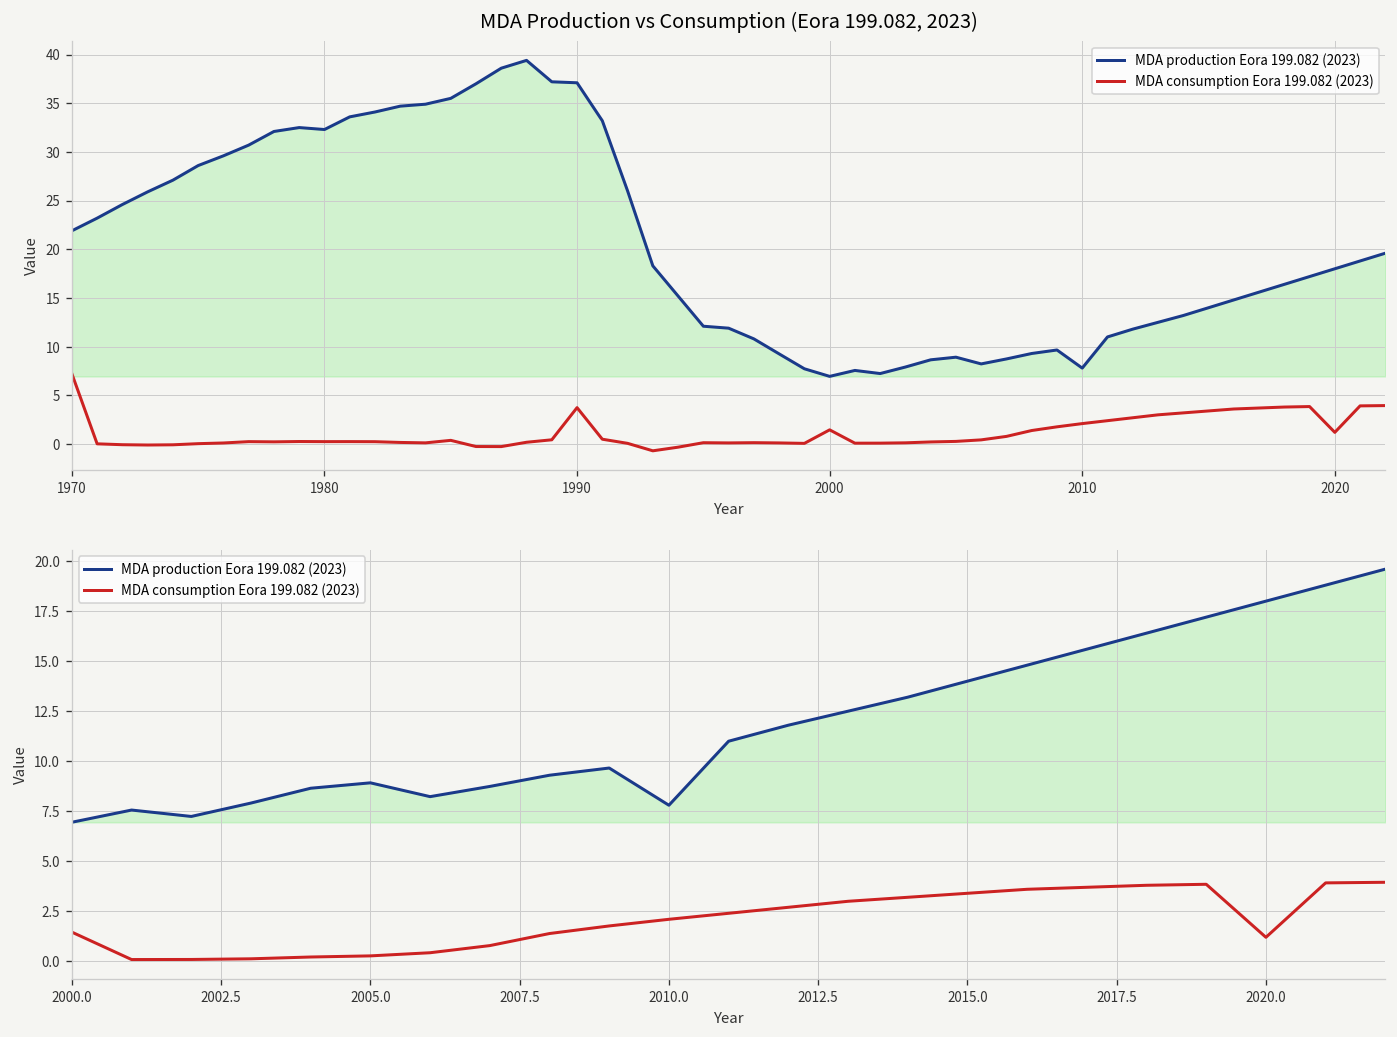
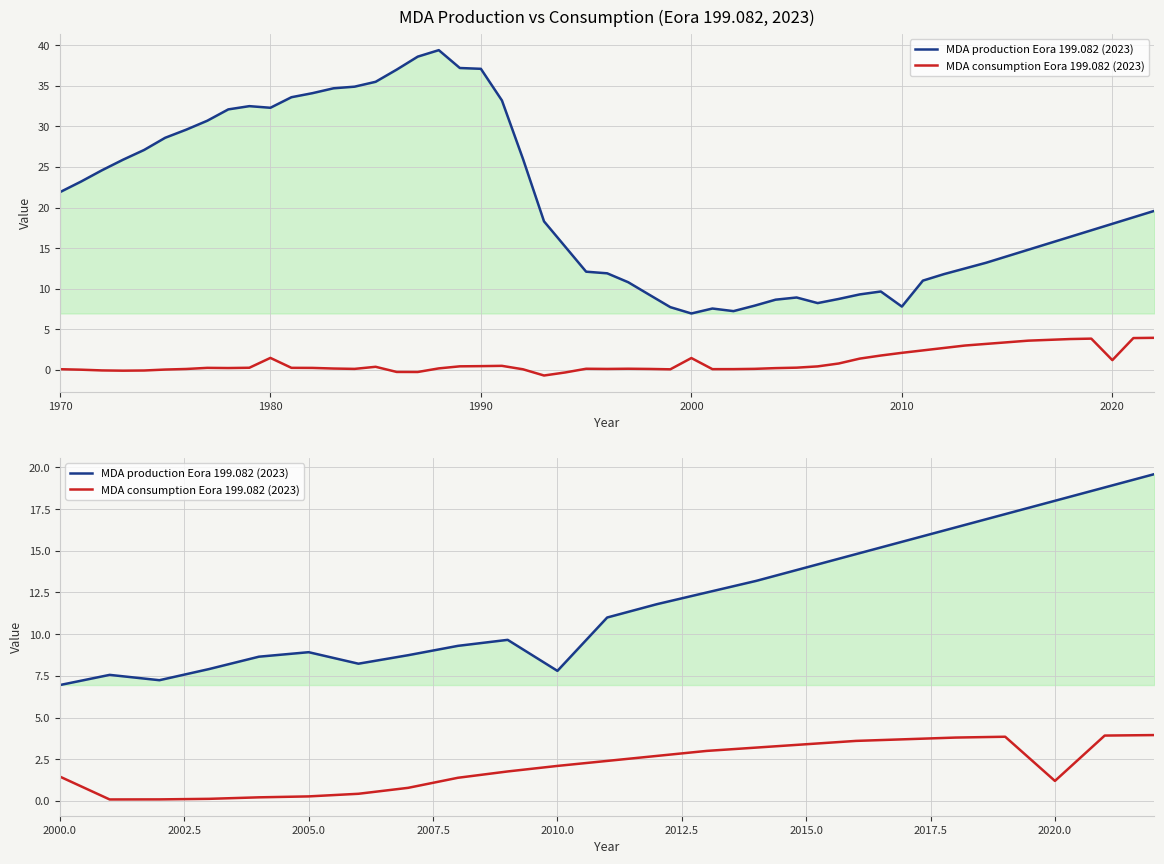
MDA Production vs Consumption (Eora 199.082, 2023), MDA consumption Eora 199.082 (2023), 1970: 7 -> 0
MDA Production vs Consumption (Eora 199.082, 2023), MDA consumption Eora 199.082 (2023), 1980: 0 -> 1
MDA Production vs Consumption (Eora 199.082, 2023), MDA consumption Eora 199.082 (2023), 1990: 4 -> 0
